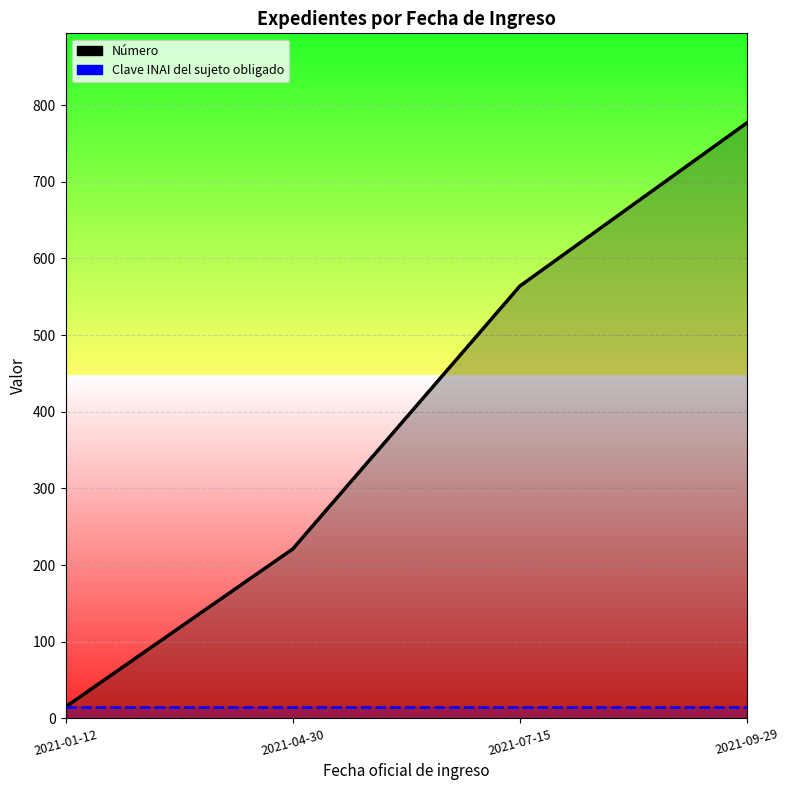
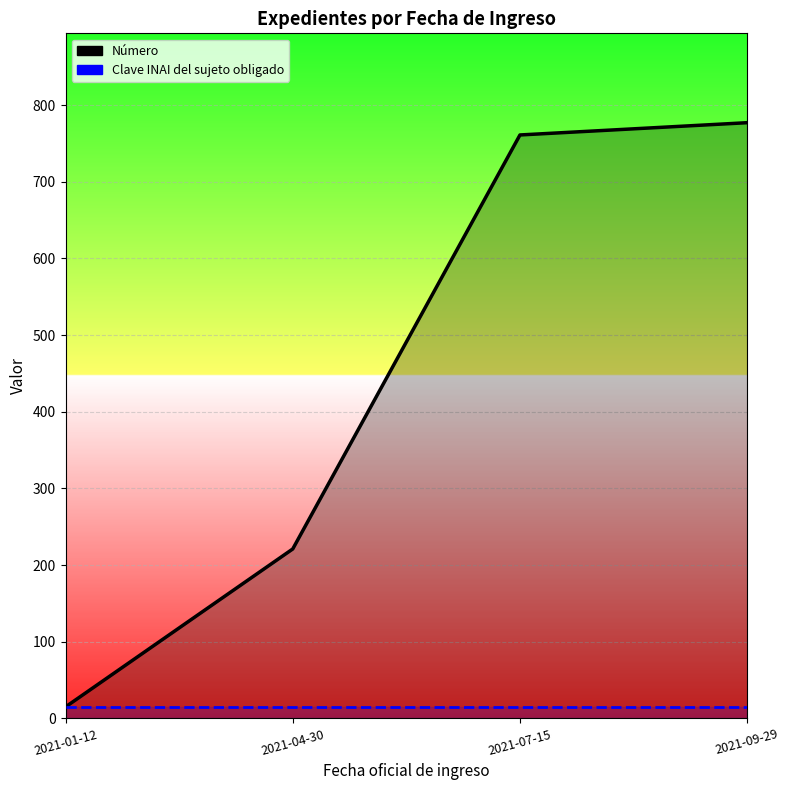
Número, 2021-07-15: 560 -> 760
